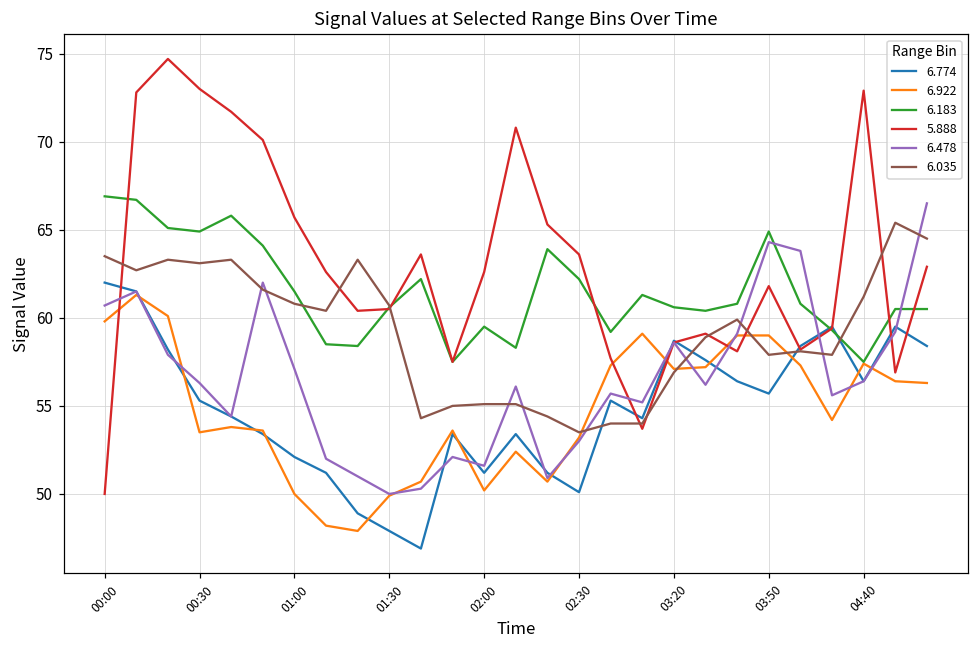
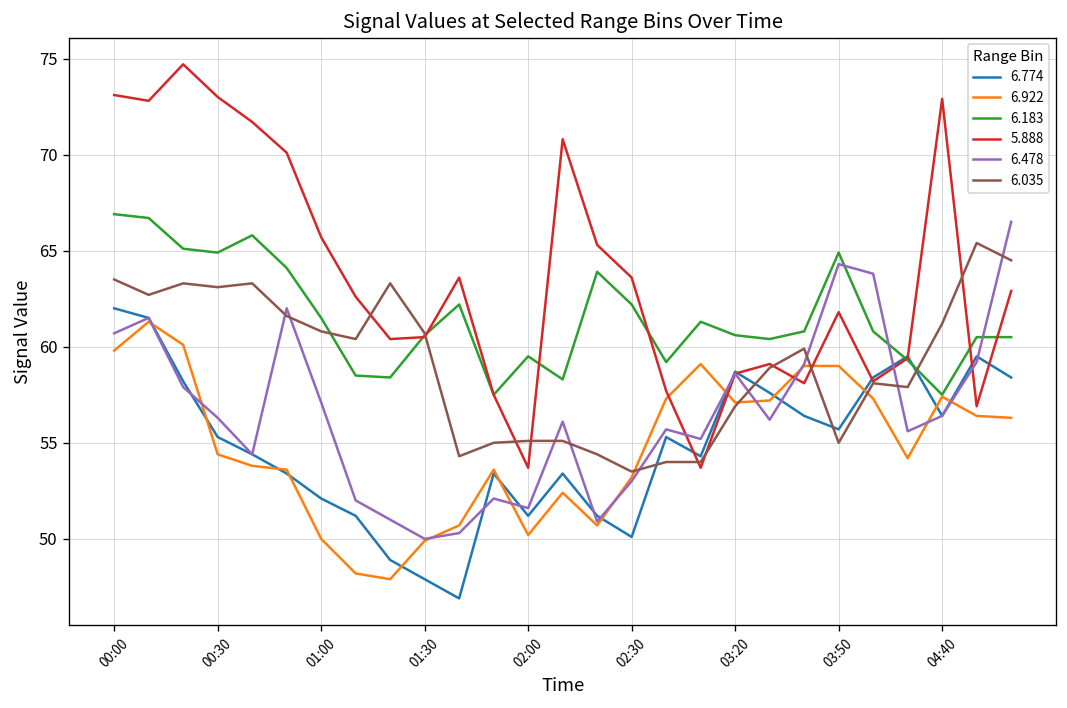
5.888, 00:00: 50.0 -> 73.1
6.922, 00:30: 53.5 -> 54.4
5.888, 02:00: 62.6 -> 53.7
6.035, 03:50: 57.9 -> 55.0
